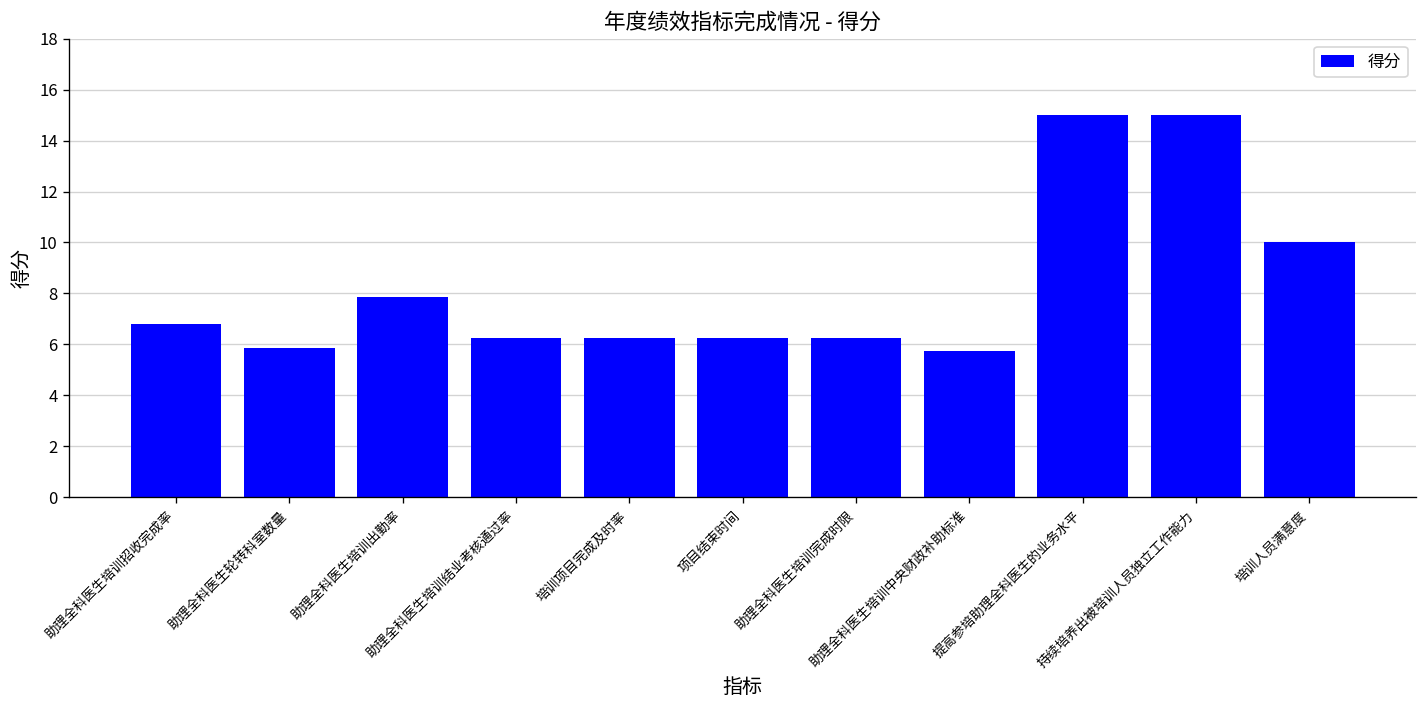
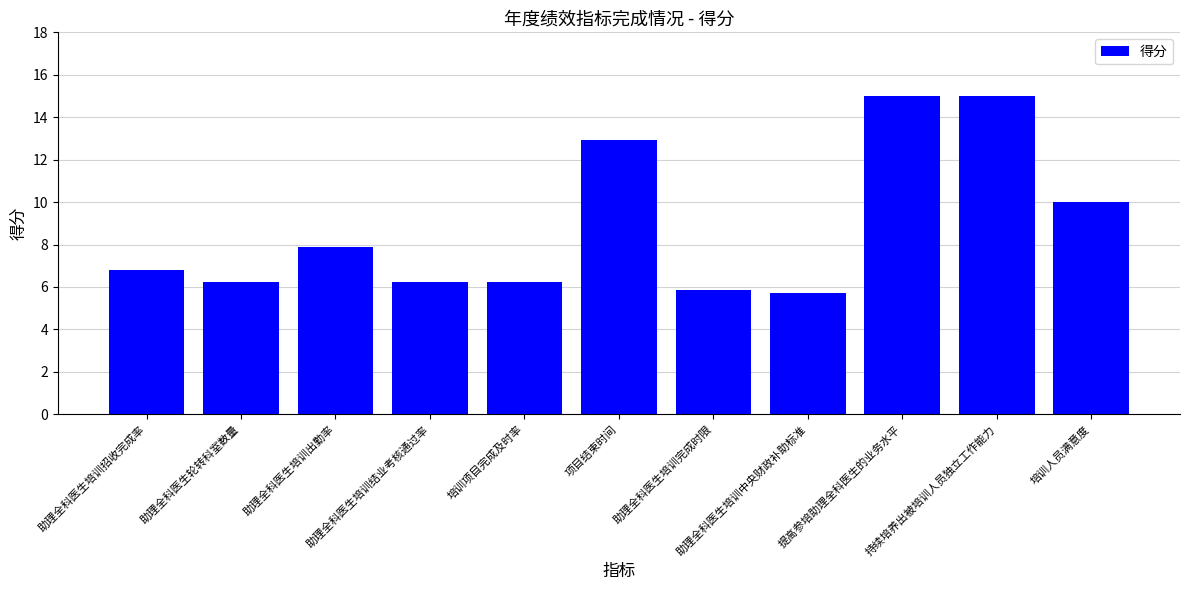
助理全科医生轮转科室数量: 5.8 -> 6.3
项目结束时间: 6.3 -> 12.9
助理全科医生培训完成时限: 6.3 -> 5.9
